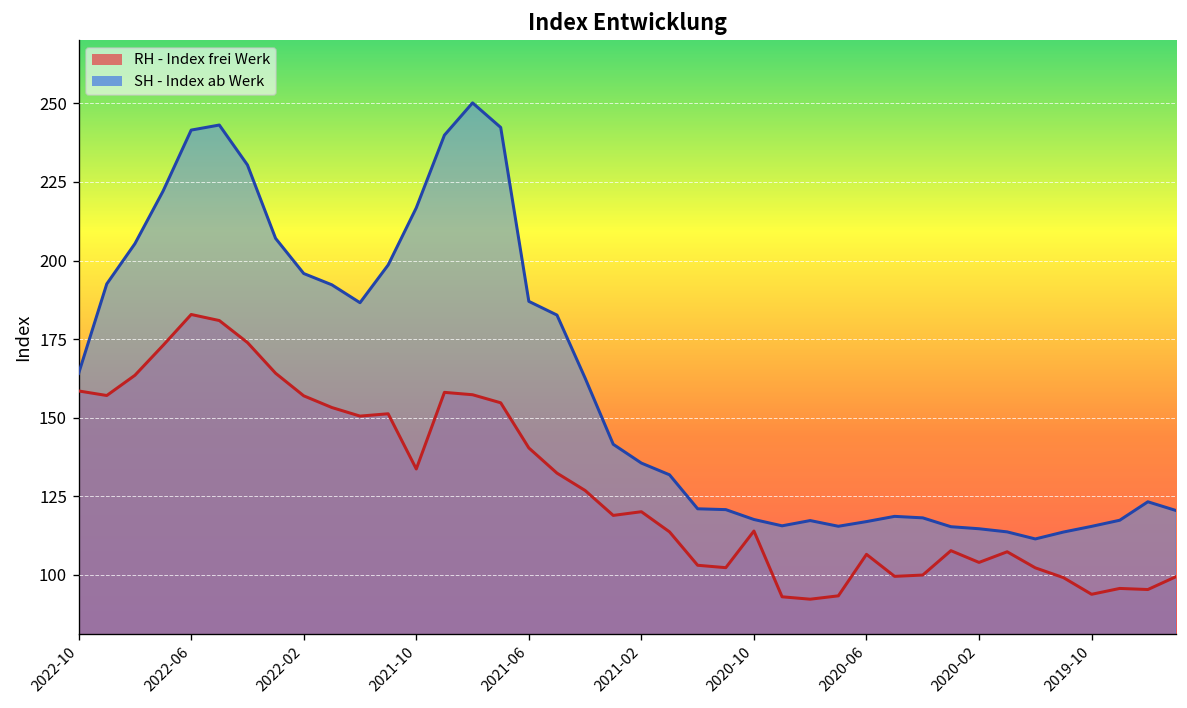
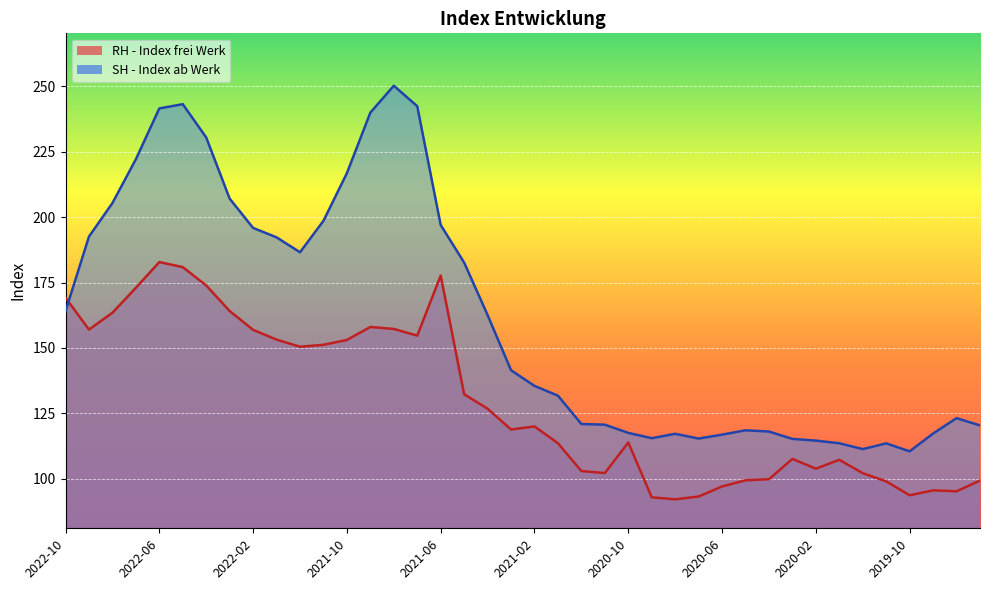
RH - Index frei Werk, 2022-10: 158 -> 169
RH - Index frei Werk, 2021-10: 134 -> 153
RH - Index frei Werk, 2021-06: 140 -> 178
SH - Index ab Werk, 2021-06: 187 -> 197
RH - Index frei Werk, 2020-06: 106 -> 97
SH - Index ab Werk, 2019-10: 115 -> 111
